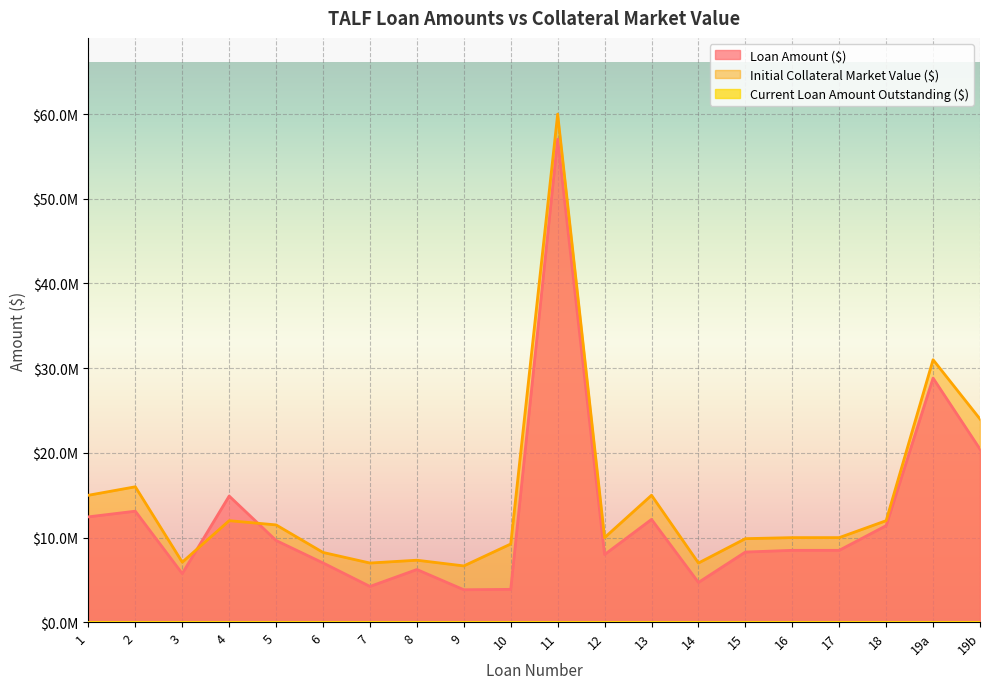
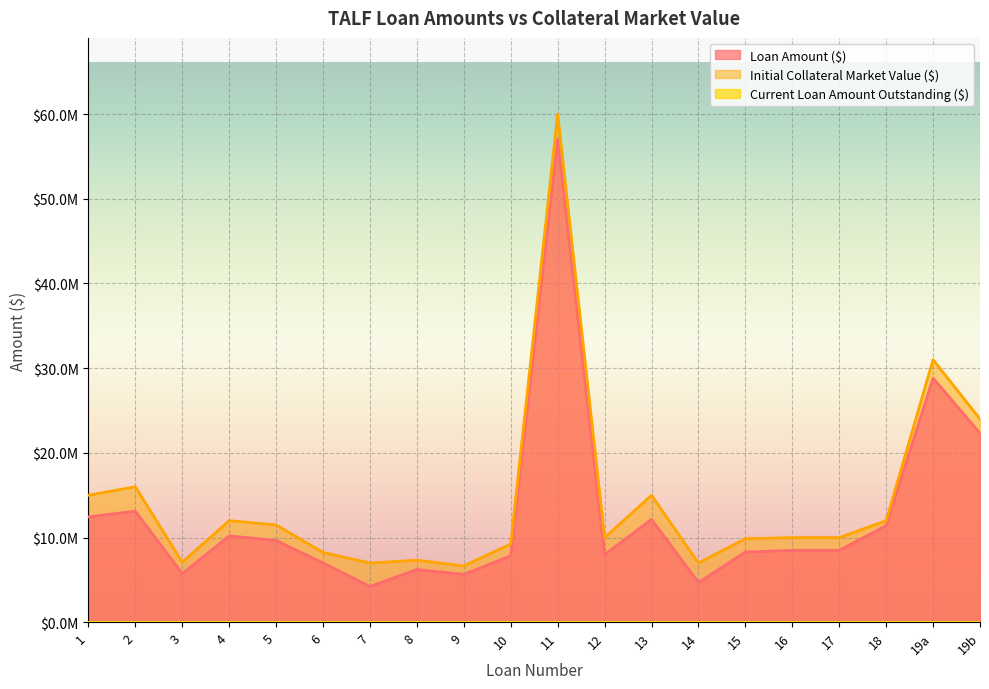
Loan Amount ($), 4: $15000000 -> $10000000
Loan Amount ($), 9: $4000000 -> $6000000
Loan Amount ($), 10: $4000000 -> $8000000
Loan Amount ($), 19b: $20000000 -> $22000000
